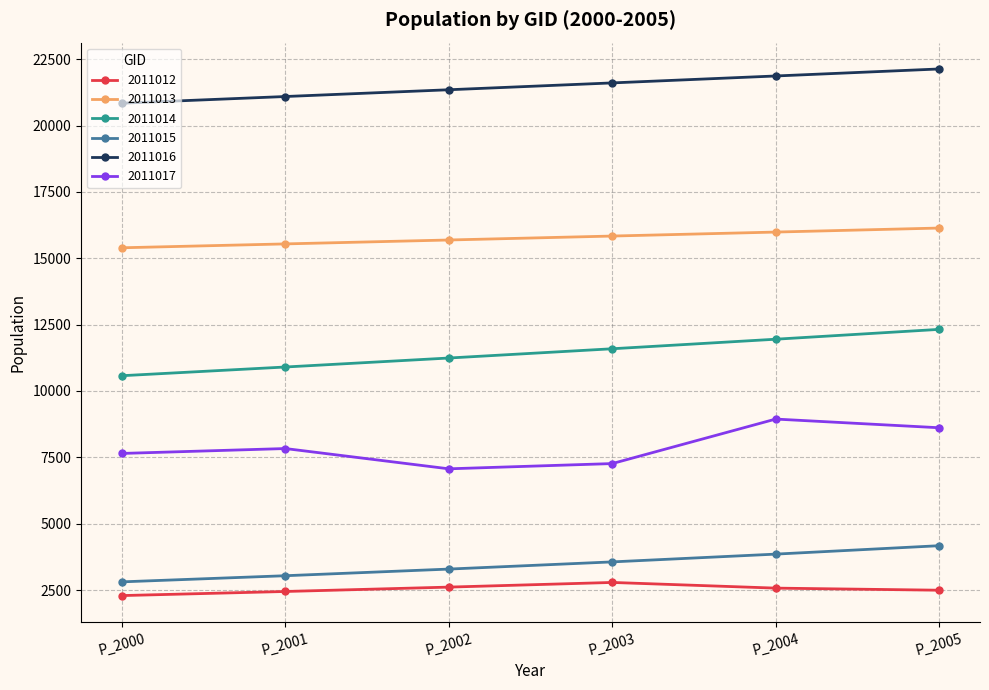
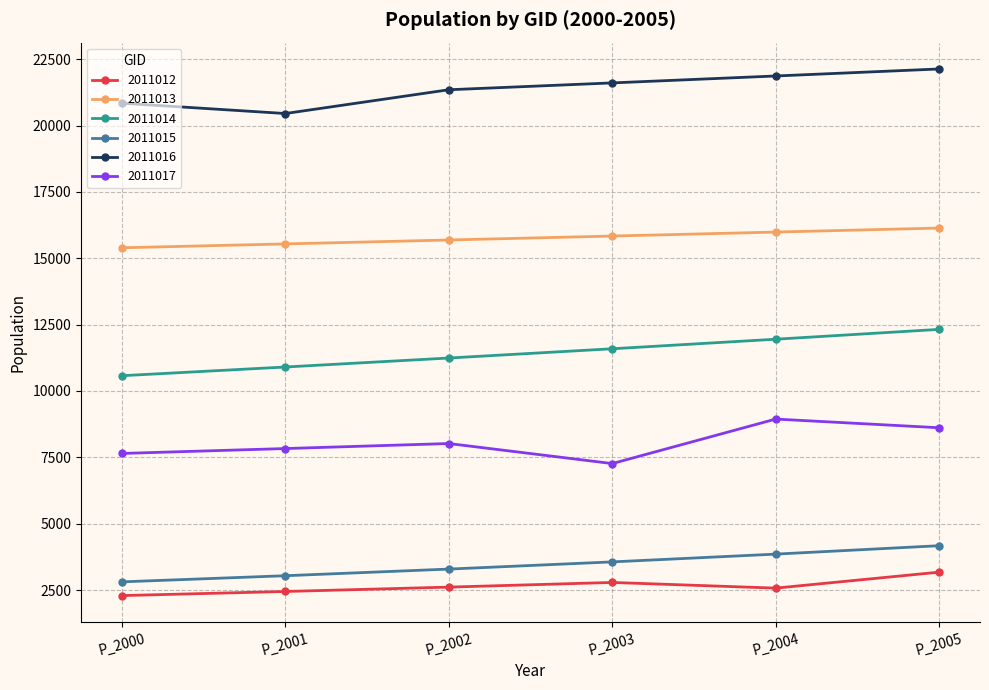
2011016, P_2001: 21100 -> 20500
2011017, P_2002: 7100 -> 8000
2011012, P_2005: 2500 -> 3200
